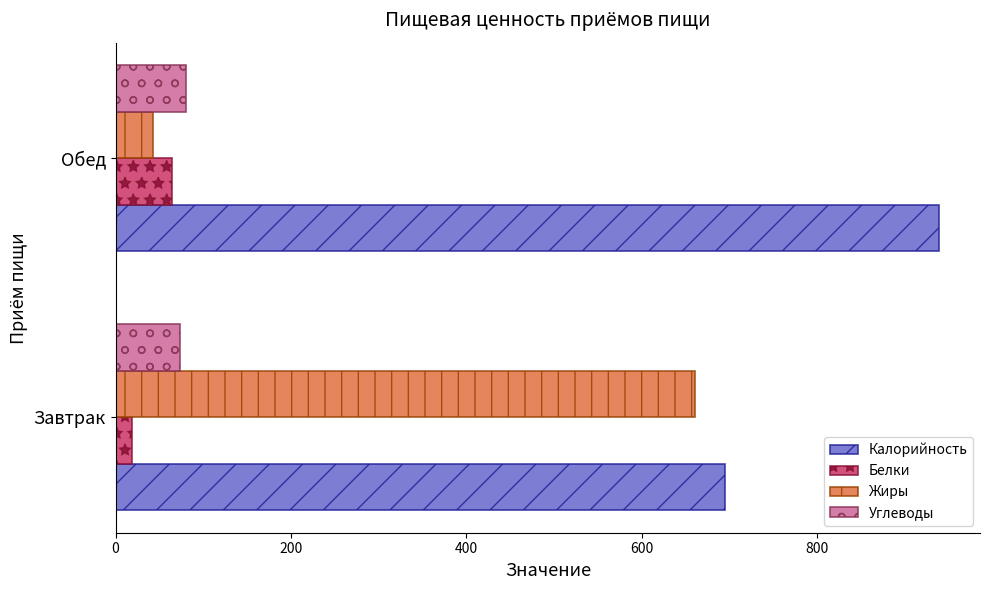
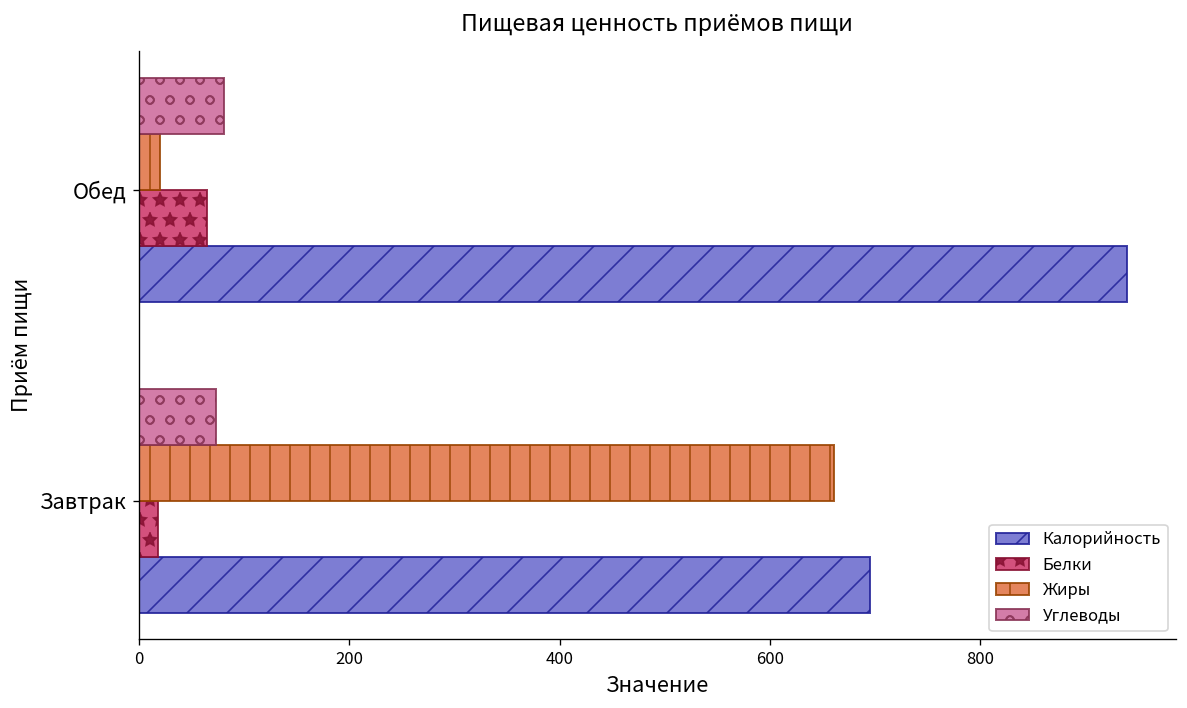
Жиры, Обед: 40 -> 20
